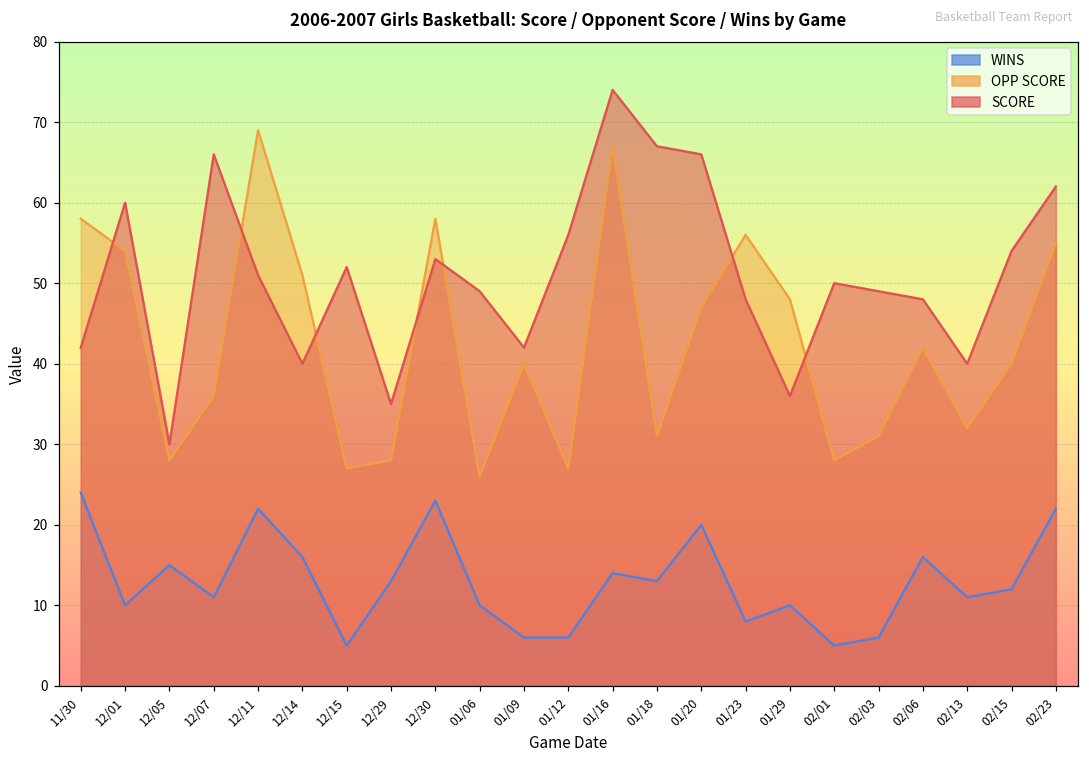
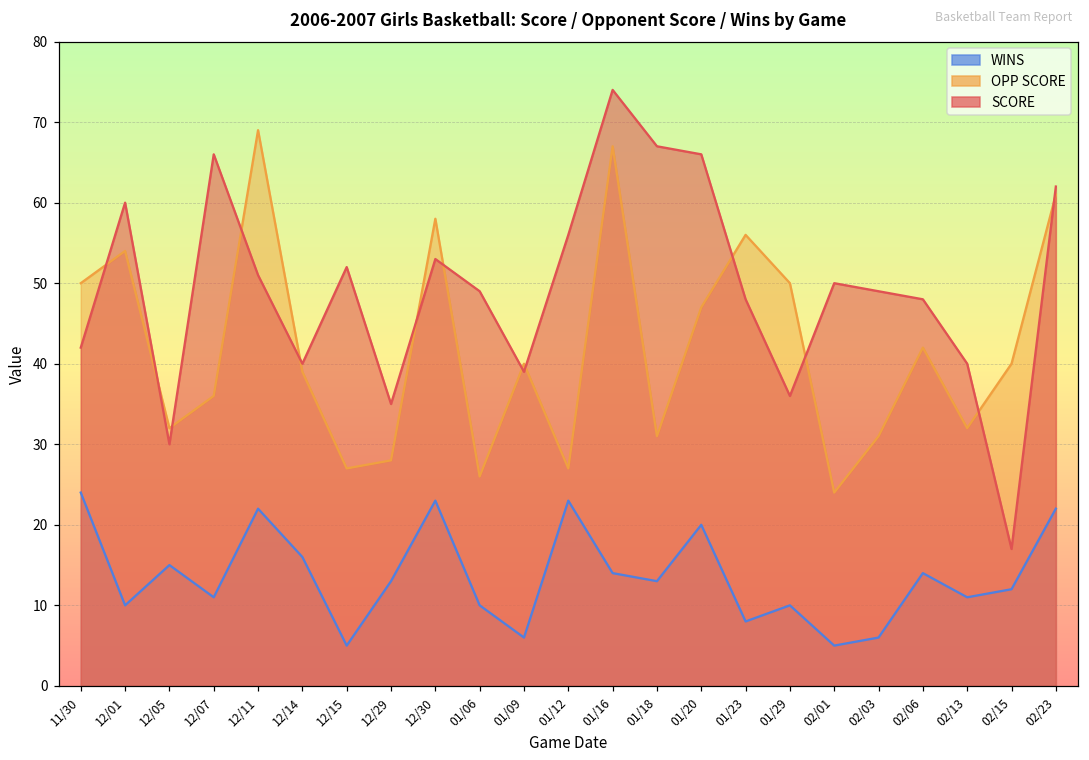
OPP SCORE, 11/30: 58 -> 50
OPP SCORE, 12/05: 28 -> 32
OPP SCORE, 12/14: 51 -> 39
SCORE, 01/09: 42 -> 39
WINS, 01/12: 6 -> 23
OPP SCORE, 01/29: 48 -> 50
OPP SCORE, 02/01: 28 -> 24
WINS, 02/06: 16 -> 14
SCORE, 02/15: 54 -> 17
OPP SCORE, 02/23: 55 -> 61
